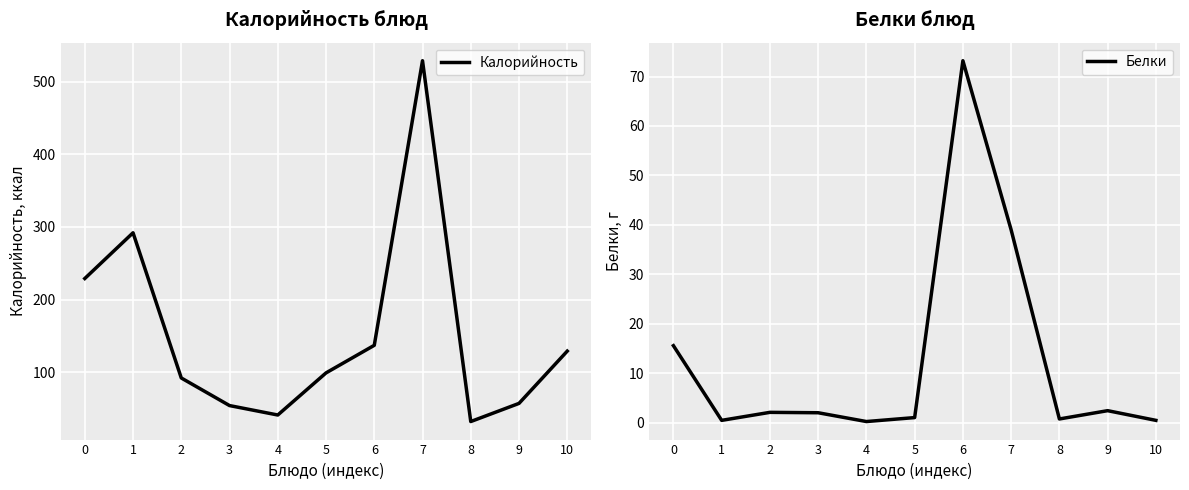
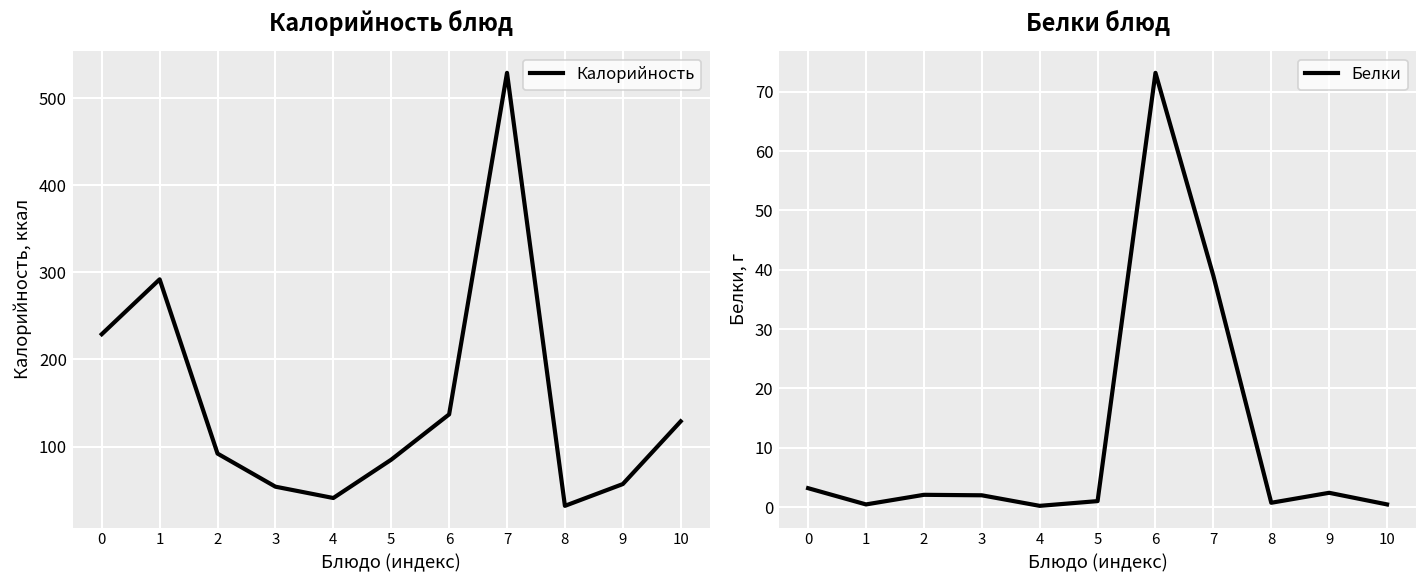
Калорийность блюд, 5: 100 -> 90
Белки блюд, 0: 16 -> 3
